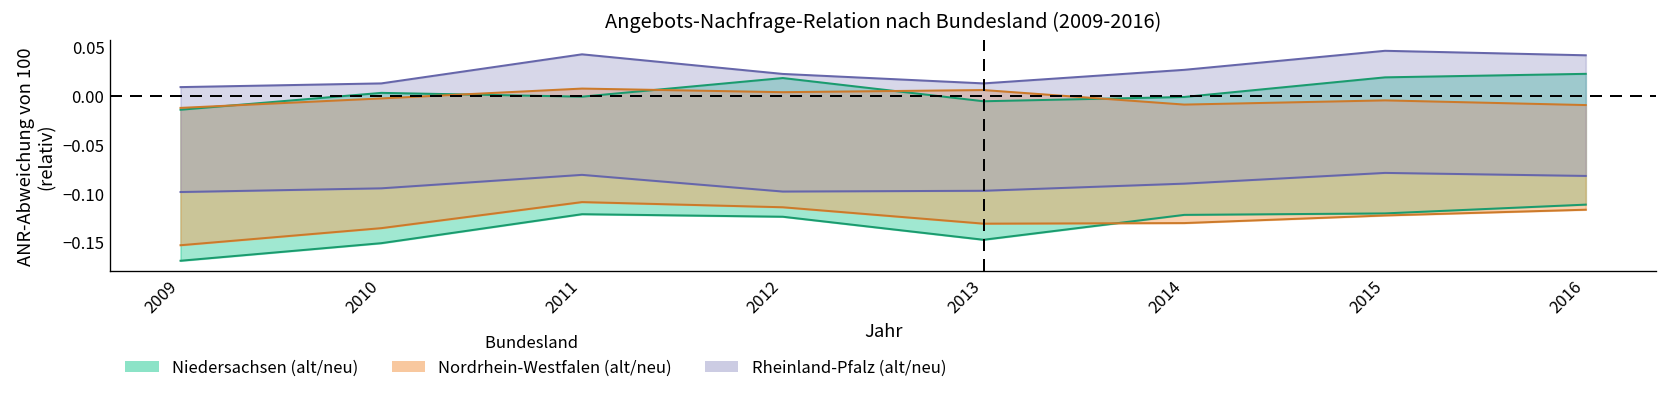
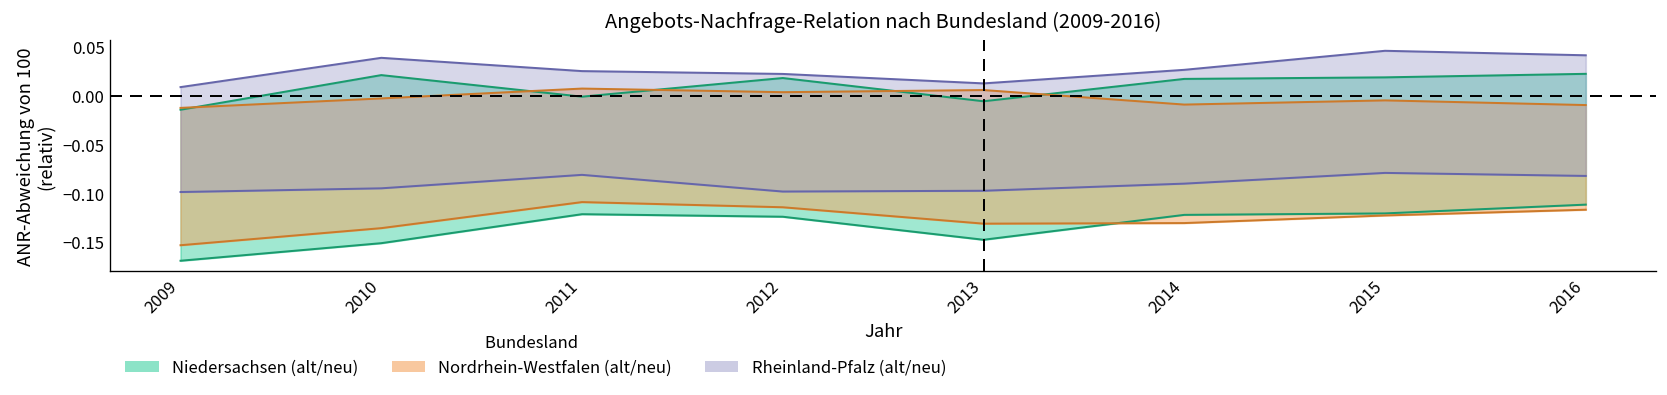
Niedersachsen (alt/neu), 2010: 0.00 -> 0.02
Rheinland-Pfalz (alt/neu), 2010: 0.01 -> 0.04
Rheinland-Pfalz (alt/neu), 2011: 0.04 -> 0.03
Niedersachsen (alt/neu), 2014: 0.00 -> 0.02
